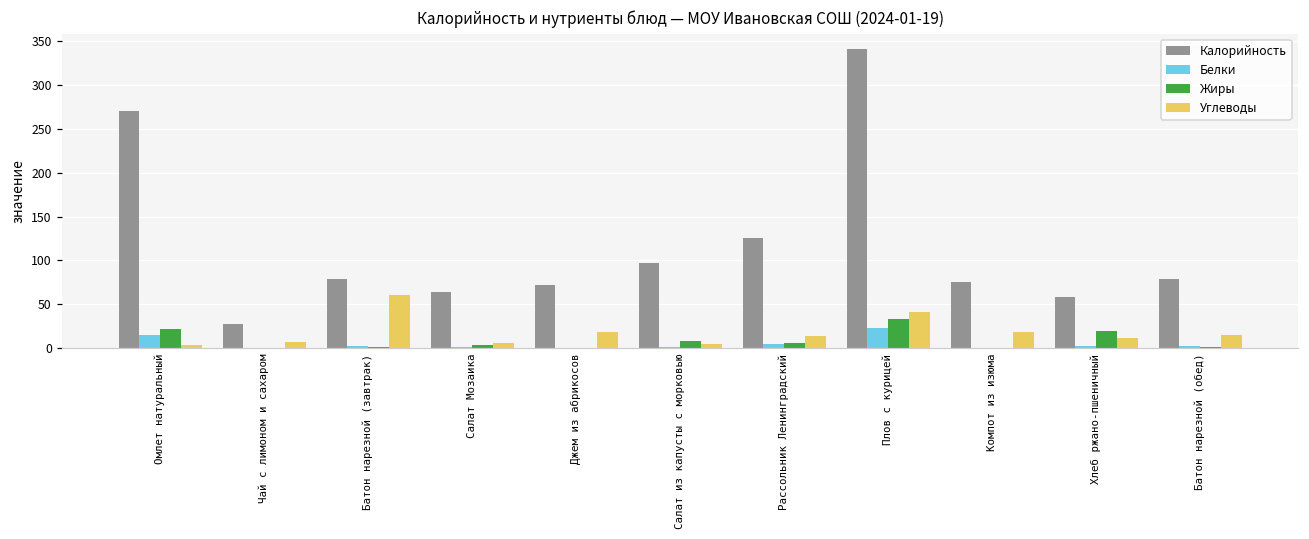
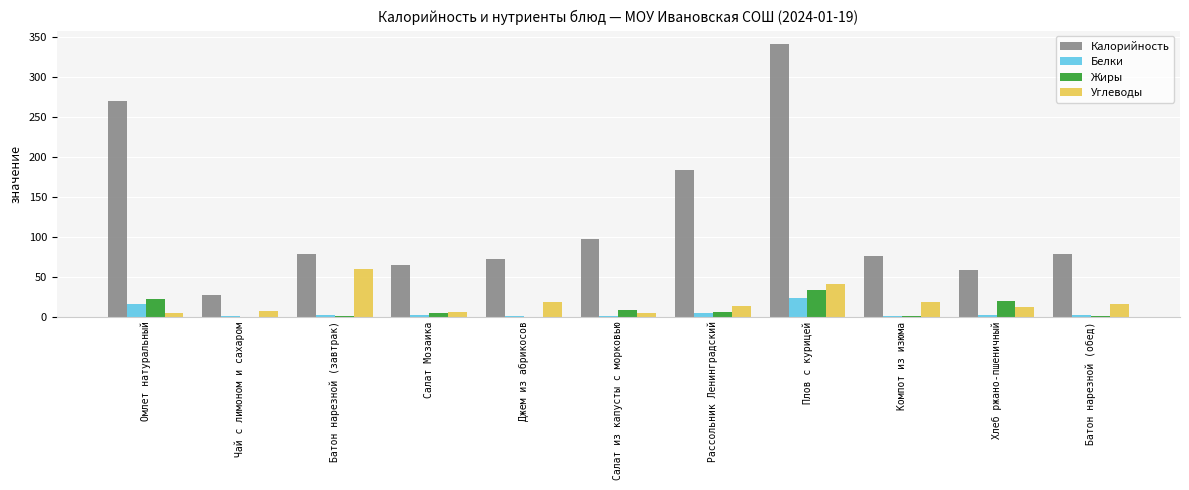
Калорийность, Рассольник Ленинградский: 130 -> 180
